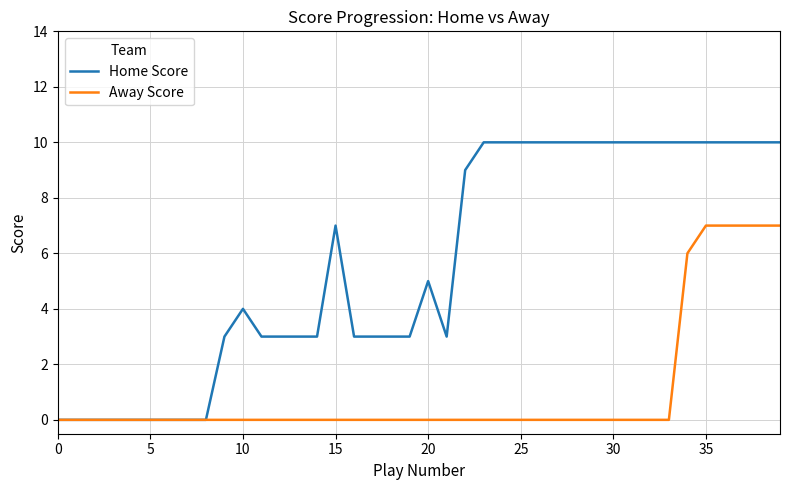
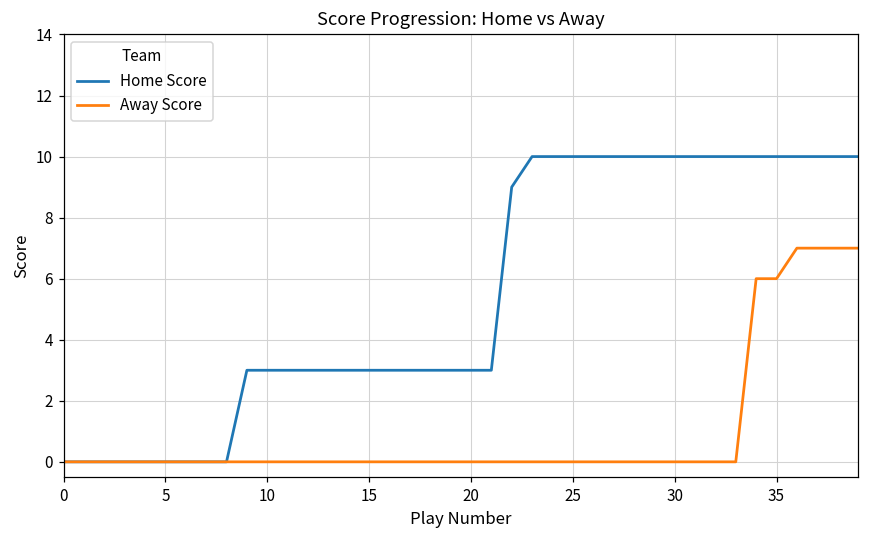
Home Score, 10: 4 -> 3
Home Score, 15: 7 -> 3
Home Score, 20: 5 -> 3
Away Score, 35: 7 -> 6
